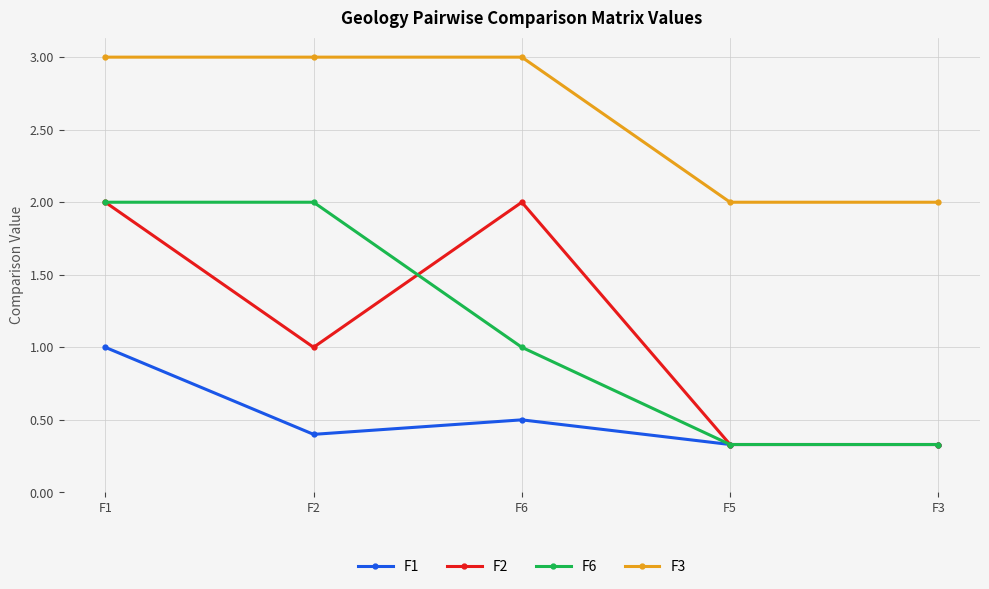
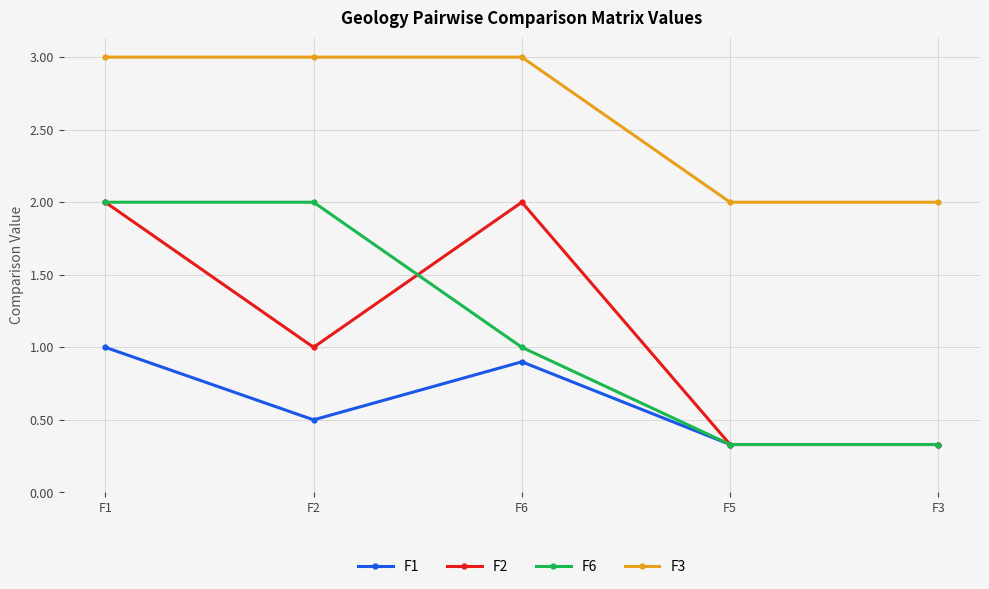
F1, F2: 0.4 -> 0.5
F1, F6: 0.5 -> 0.9
